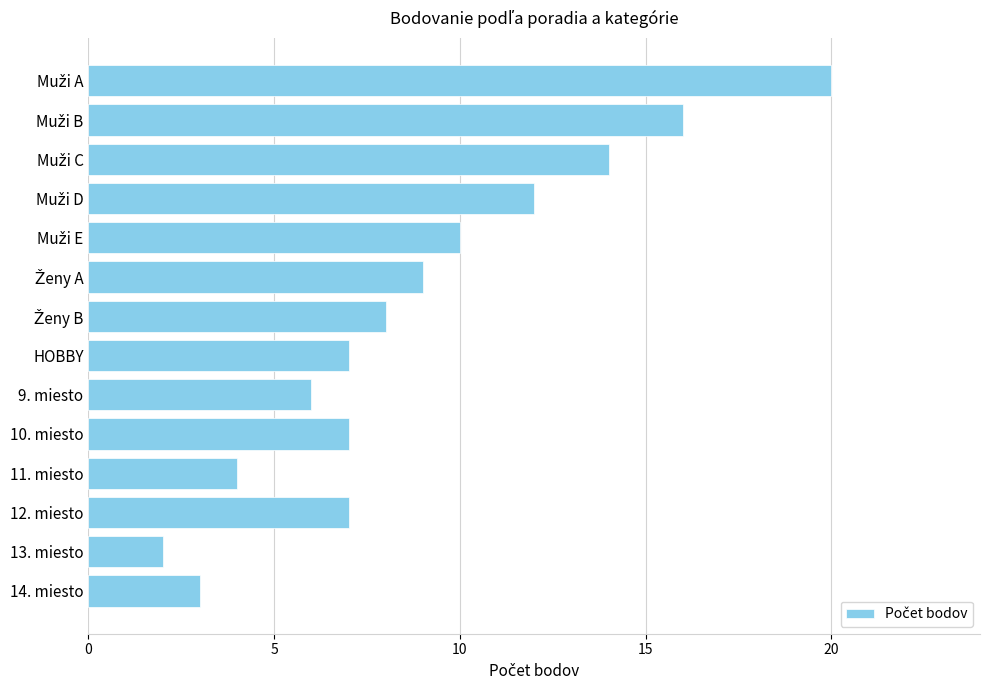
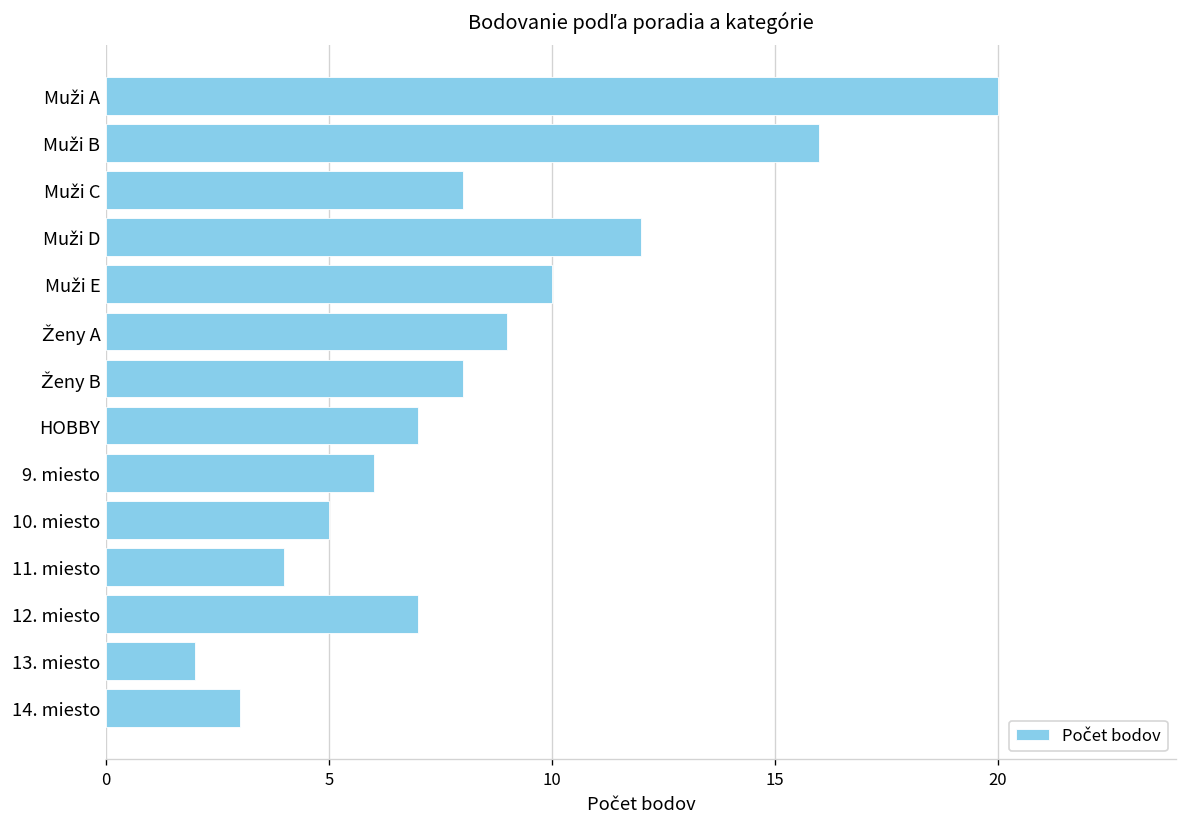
Muži C: 14 -> 8
10. miesto: 7 -> 5
